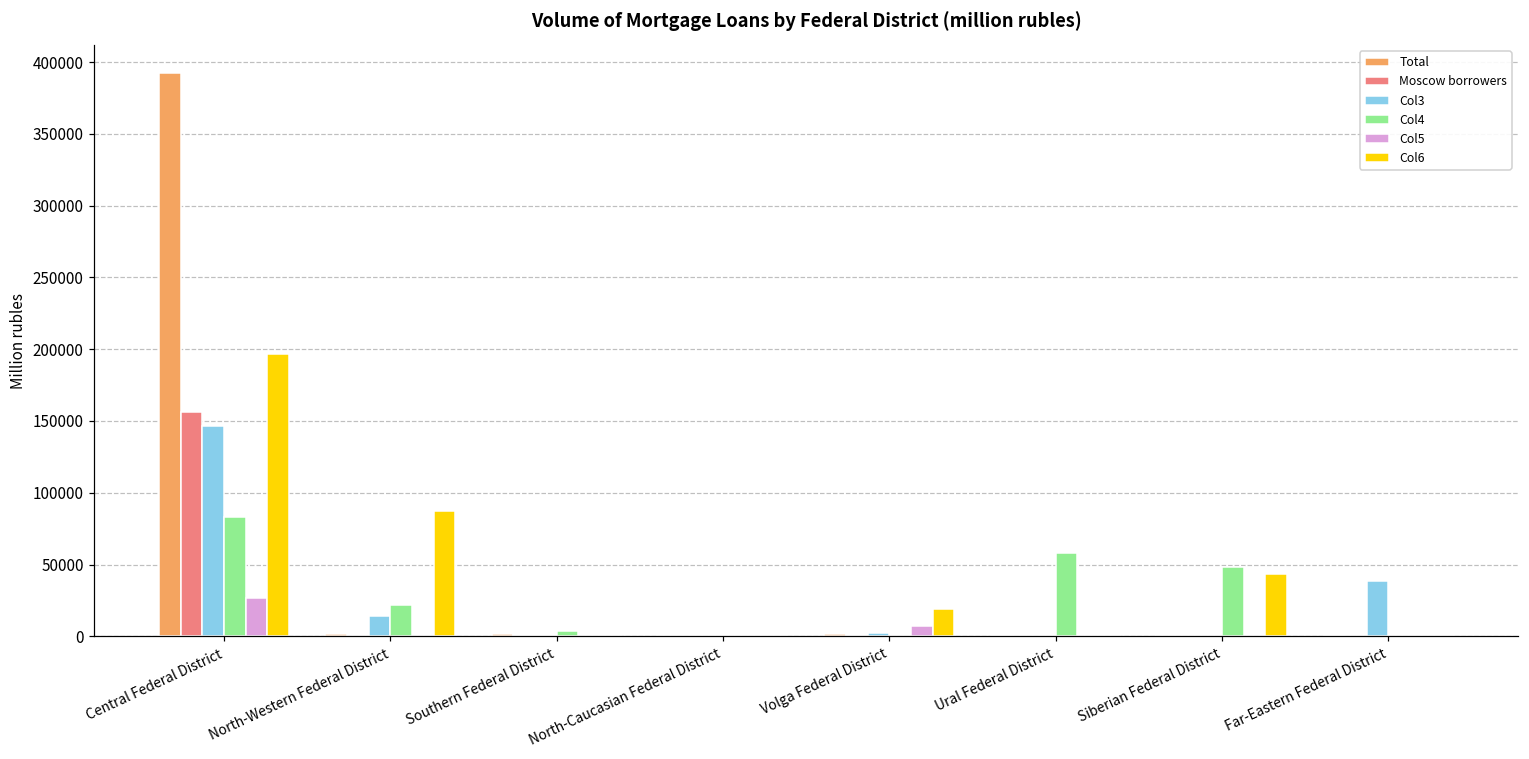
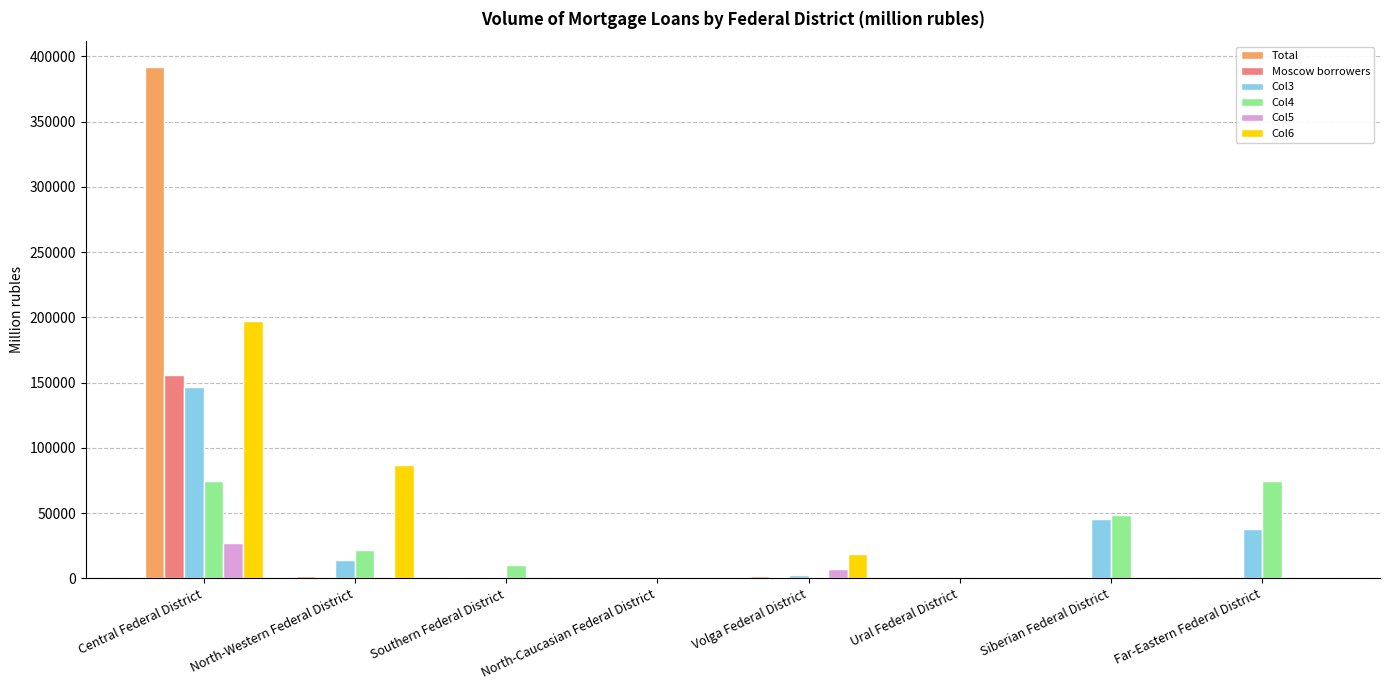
Col4, Central Federal District: 83000 -> 75000
Col4, Southern Federal District: 4000 -> 10000
Col4, Ural Federal District: 58000 -> 0
Col3, Siberian Federal District: 0 -> 46000
Col6, Siberian Federal District: 43000 -> 0
Col4, Far-Eastern Federal District: 0 -> 75000
